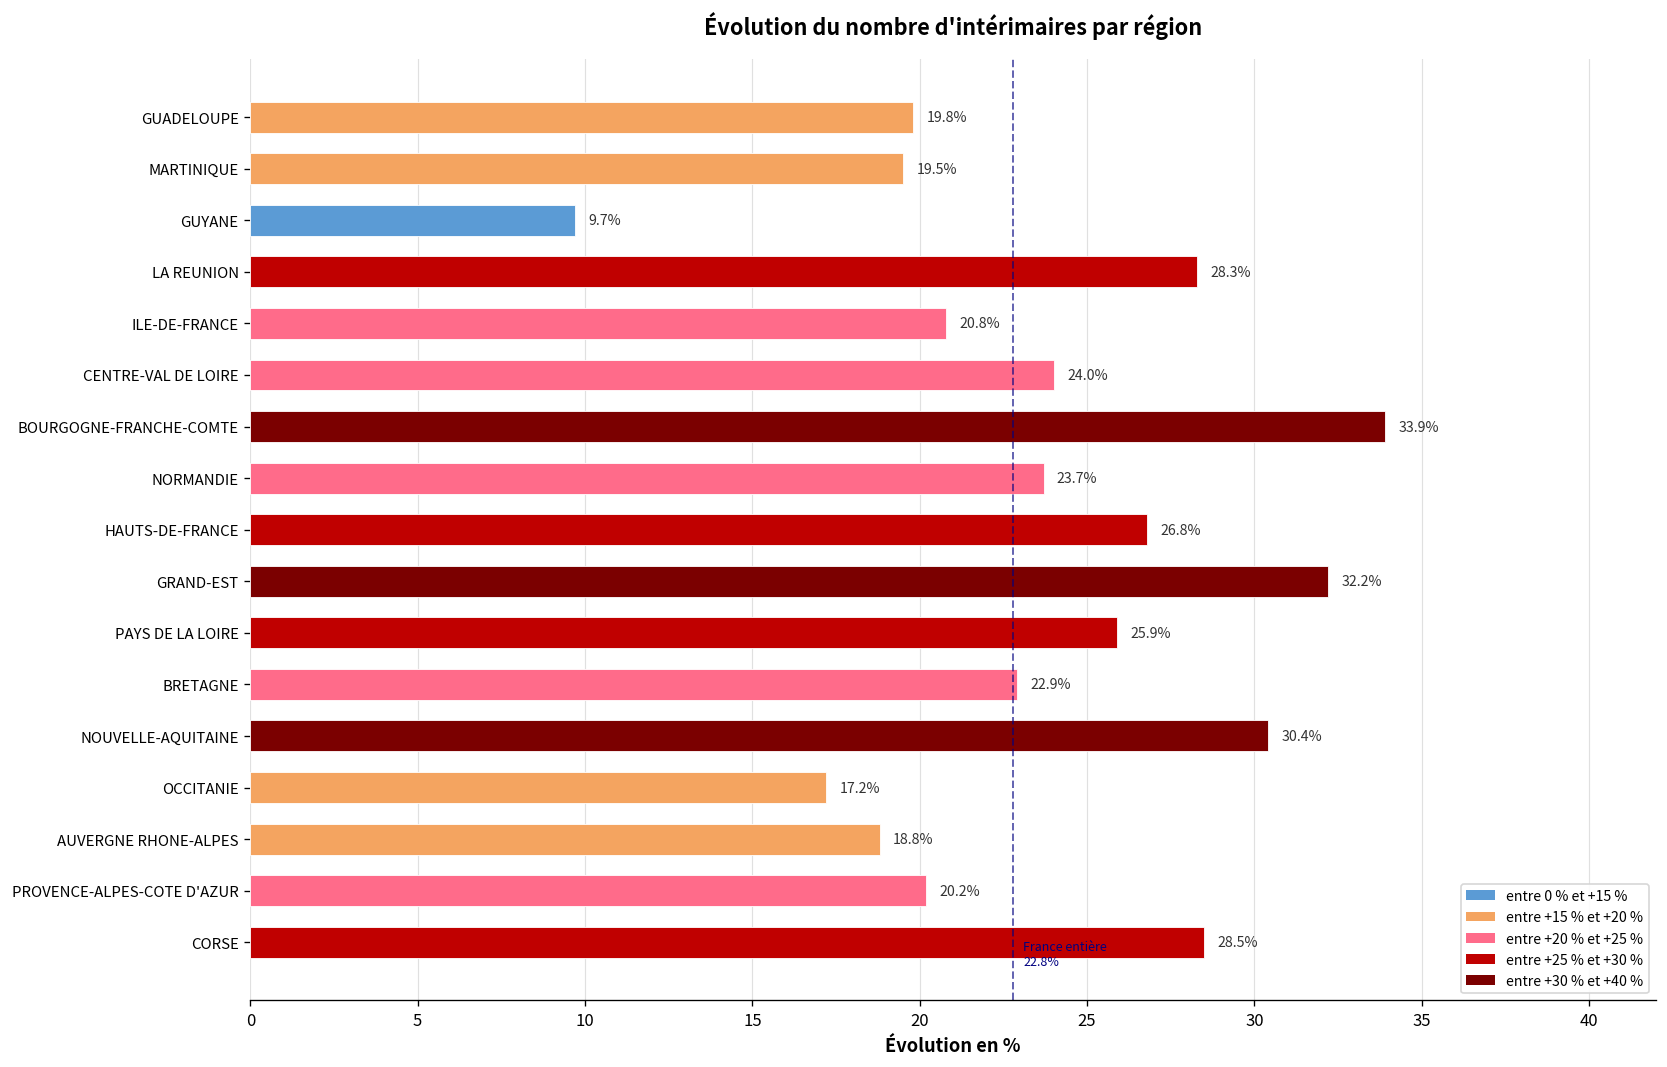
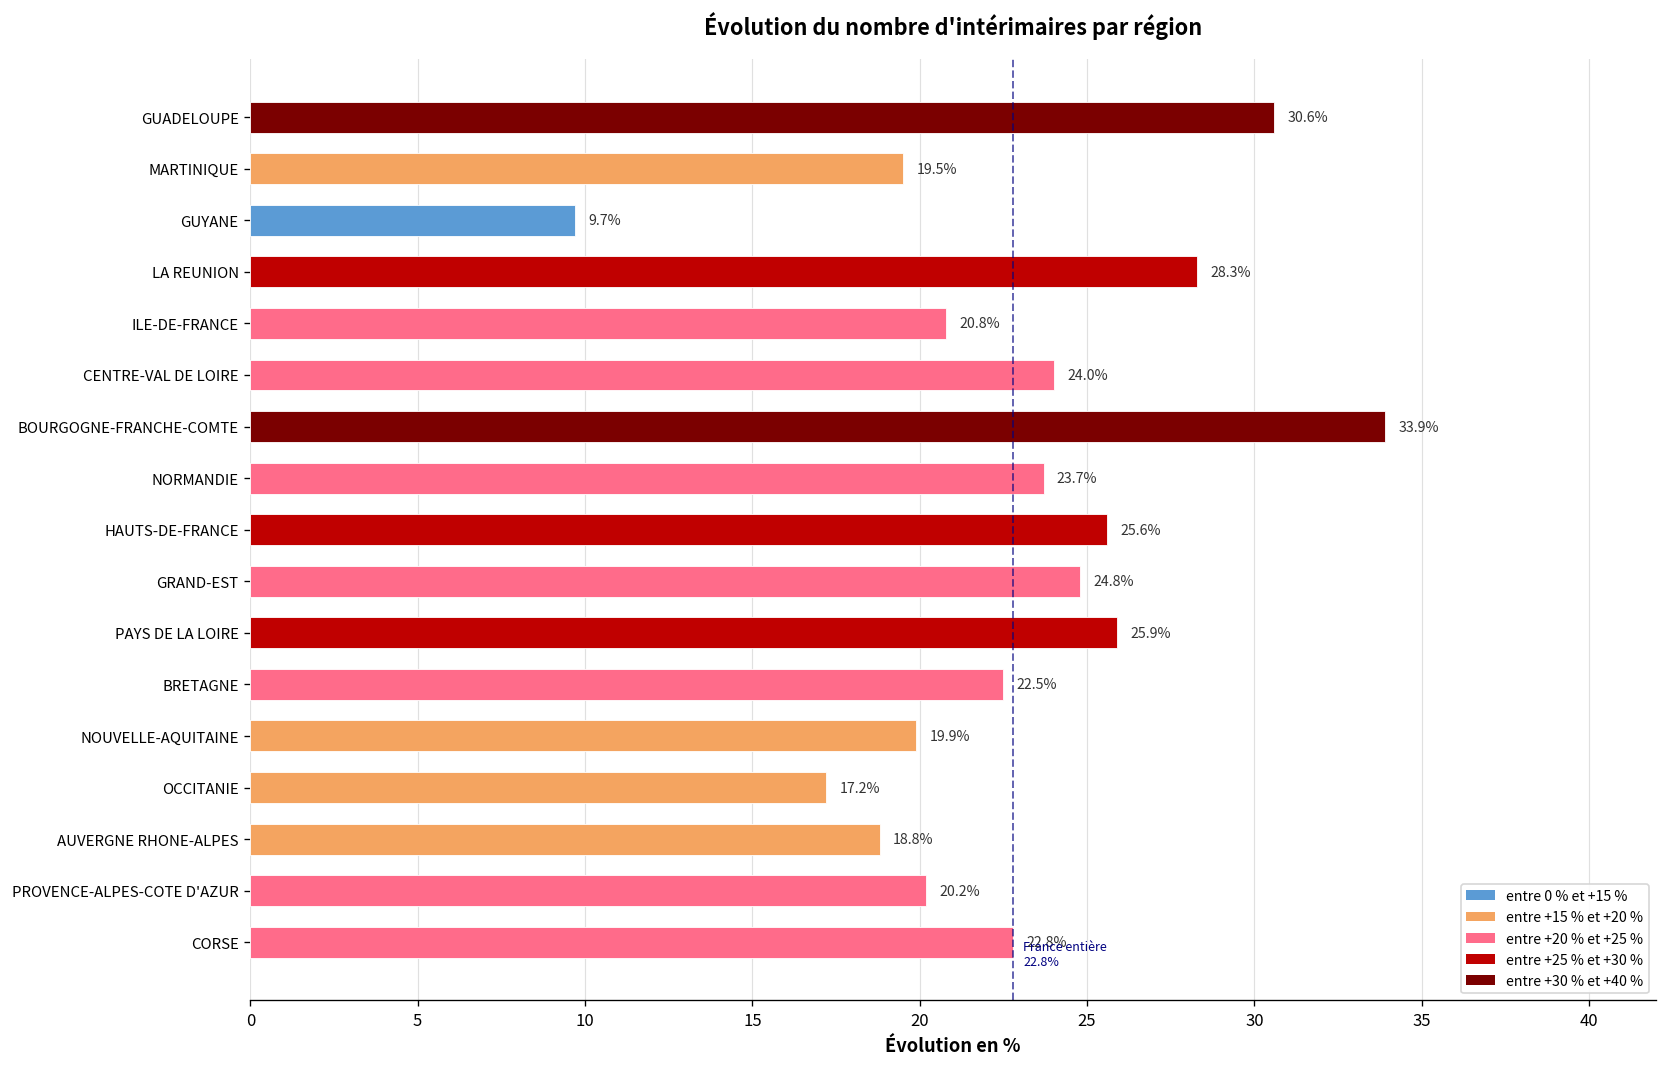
GUADELOUPE: 19.8% -> 30.6%
HAUTS-DE-FRANCE: 26.8% -> 25.6%
GRAND-EST: 32.2% -> 24.8%
BRETAGNE: 22.9% -> 22.5%
NOUVELLE-AQUITAINE: 30.4% -> 19.9%
CORSE: 28.5% -> 22.8%
